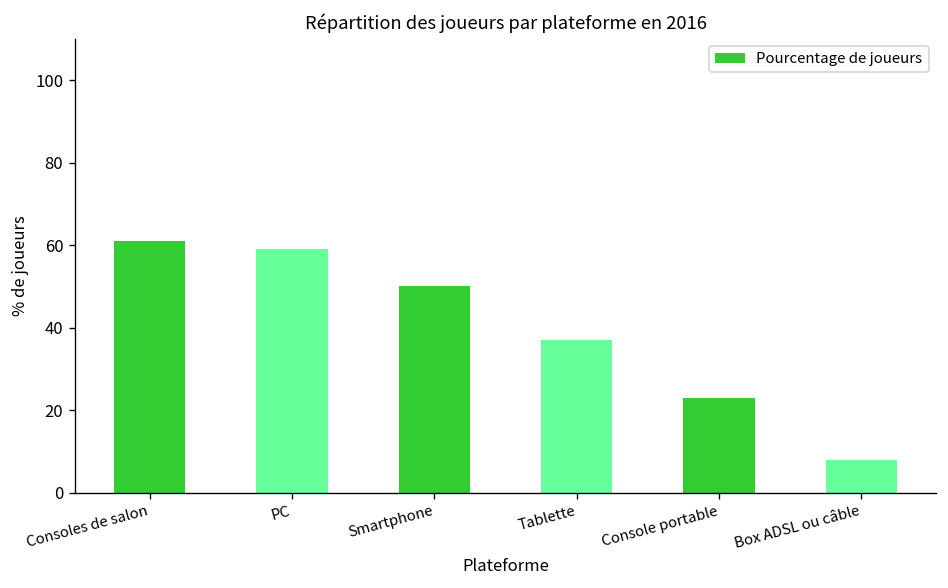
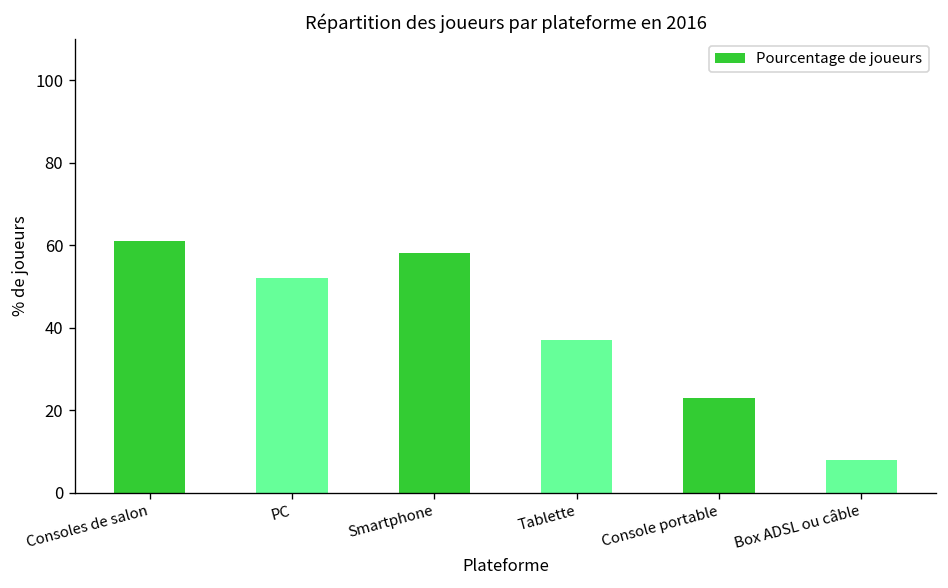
PC: 59 -> 52
Smartphone: 50 -> 58
